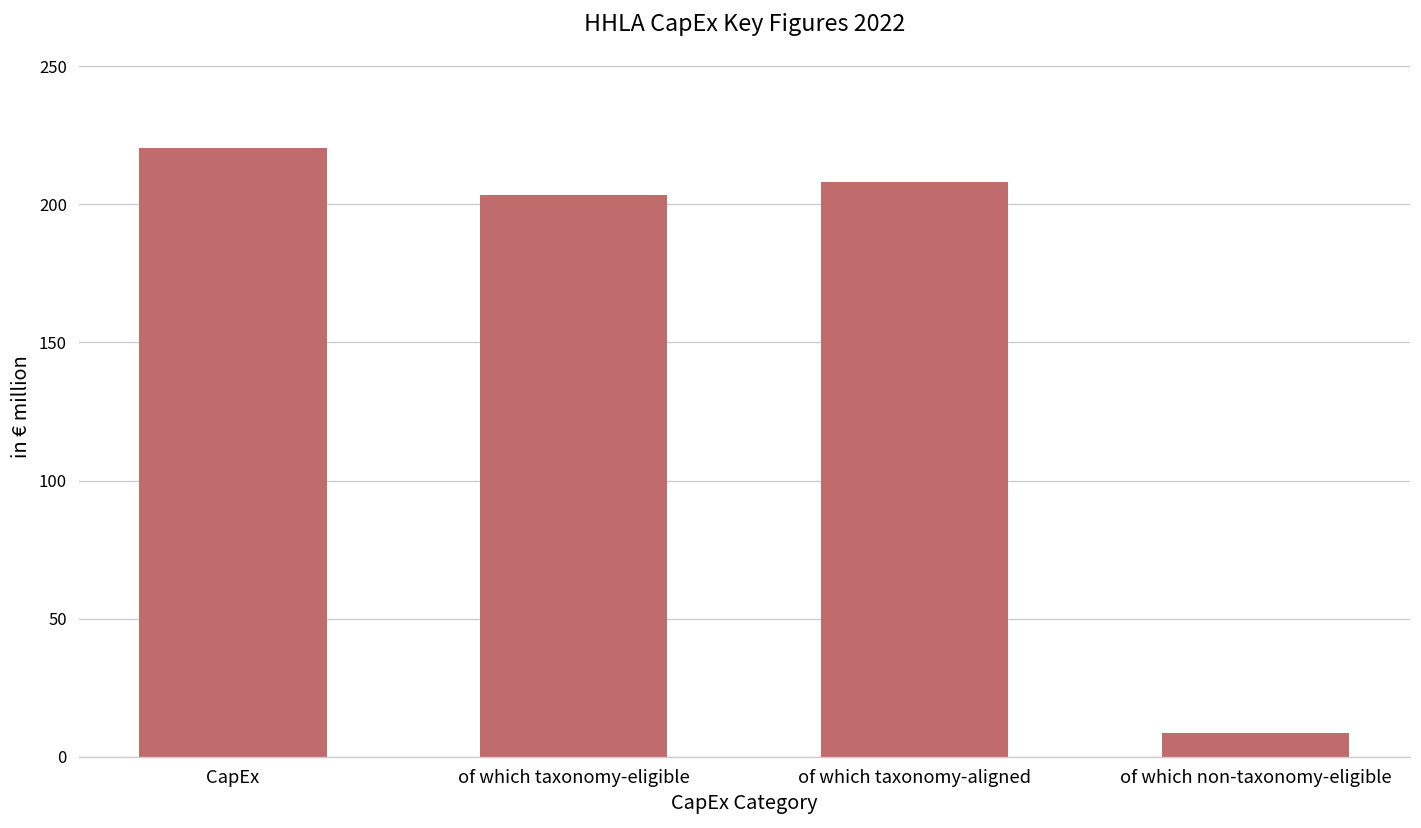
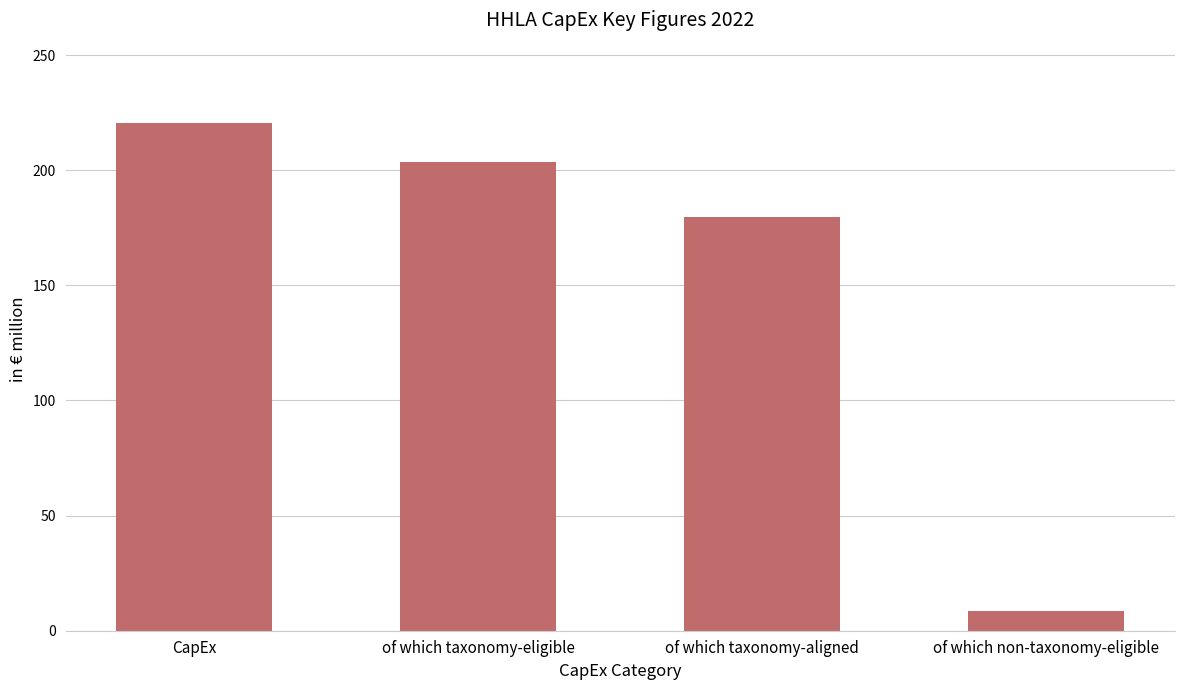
of which taxonomy-aligned: 208 -> 180
